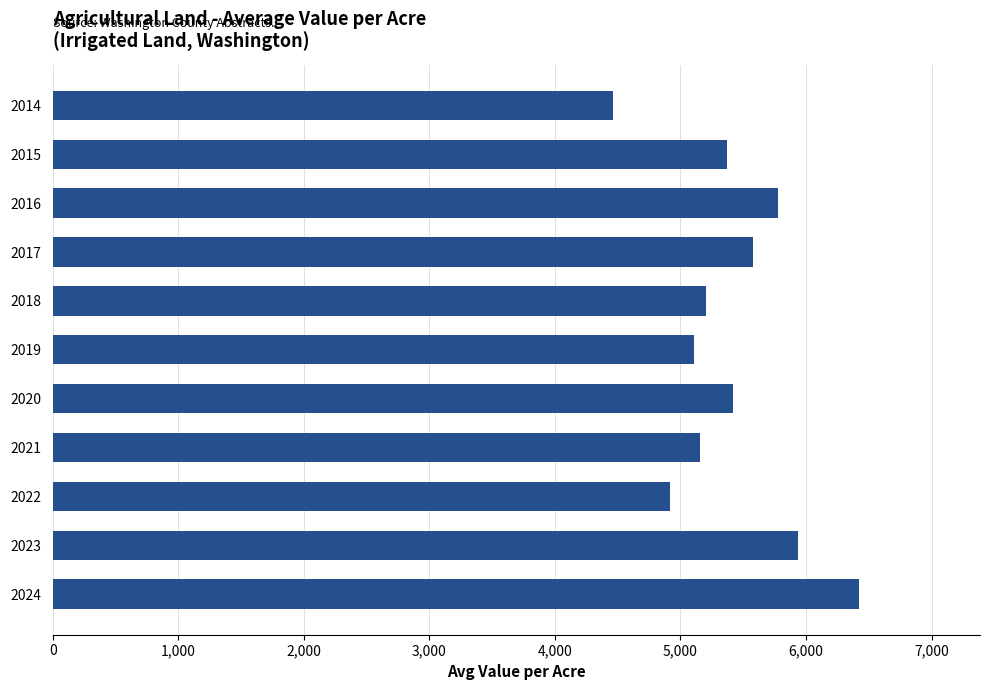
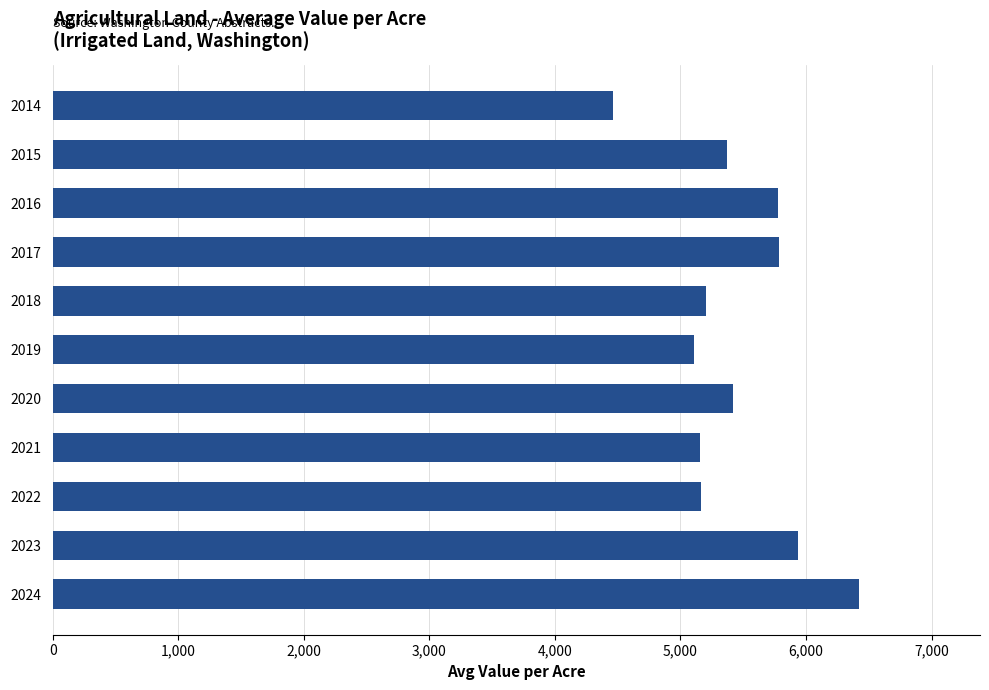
2017: 5,580 -> 5,790
2022: 4,920 -> 5,160
